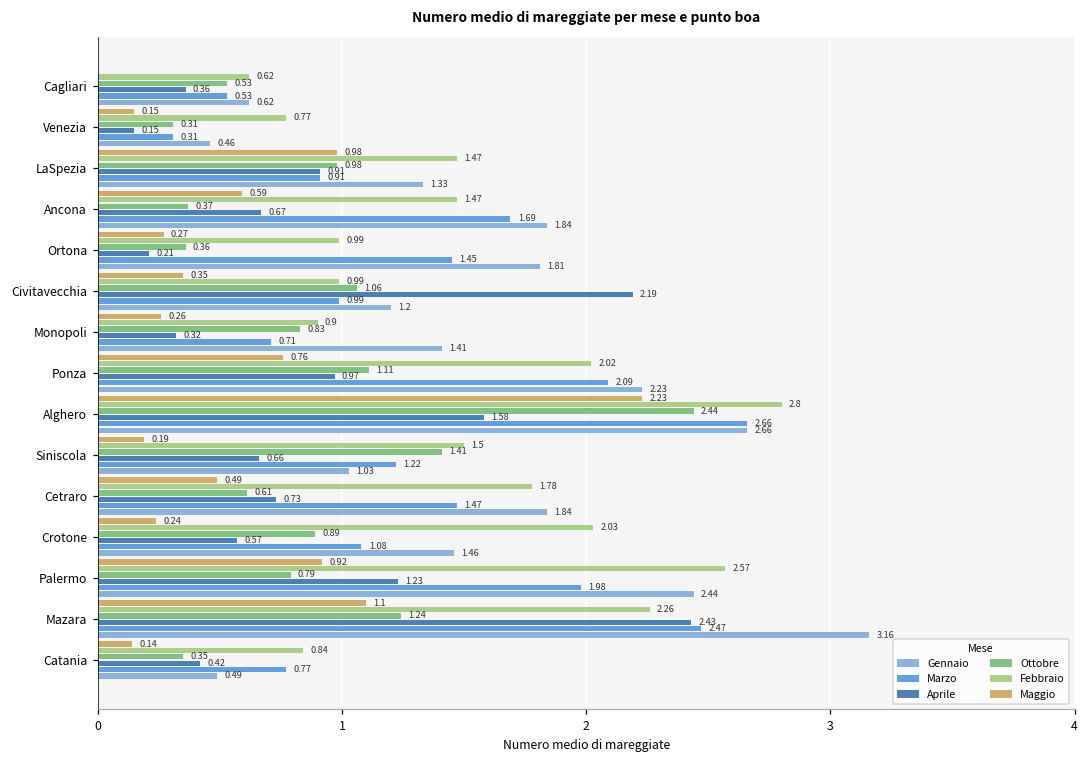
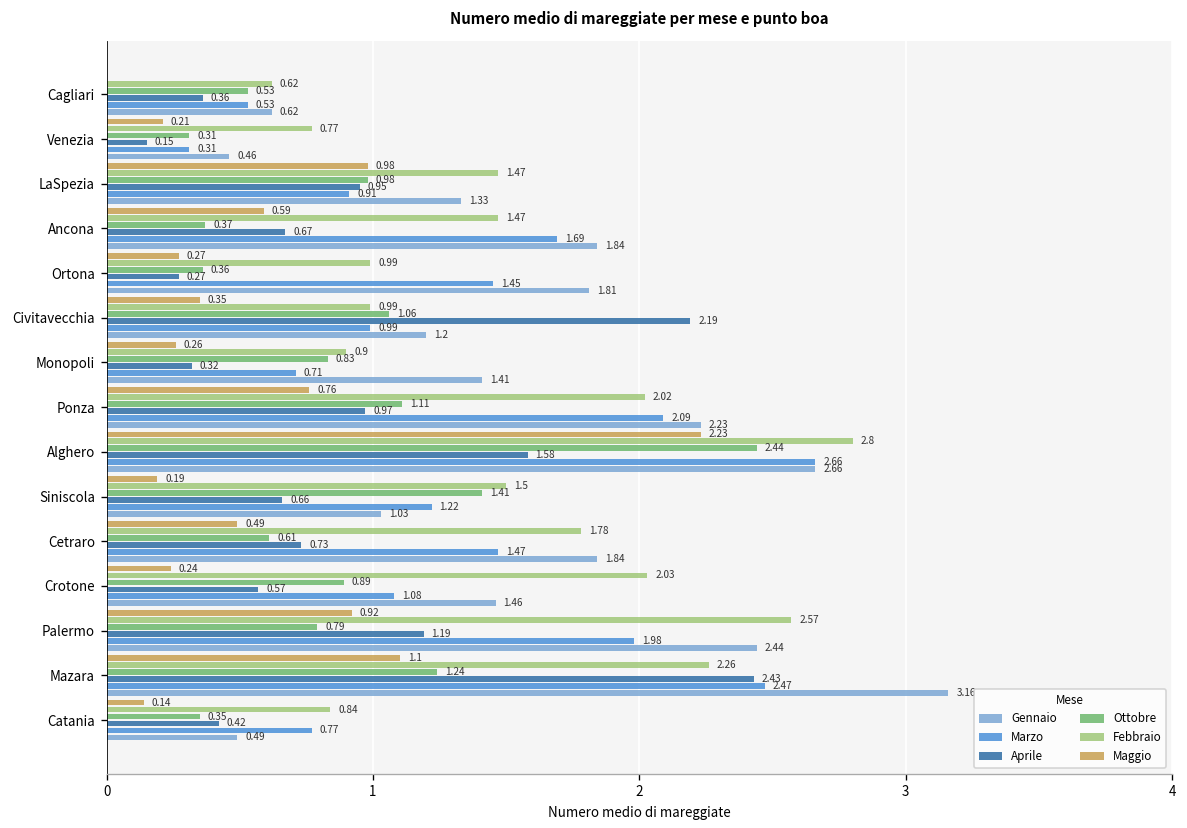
Maggio, Venezia: 0.15 -> 0.21
Aprile, LaSpezia: 0.91 -> 0.95
Aprile, Ortona: 0.21 -> 0.27
Aprile, Palermo: 1.23 -> 1.19
